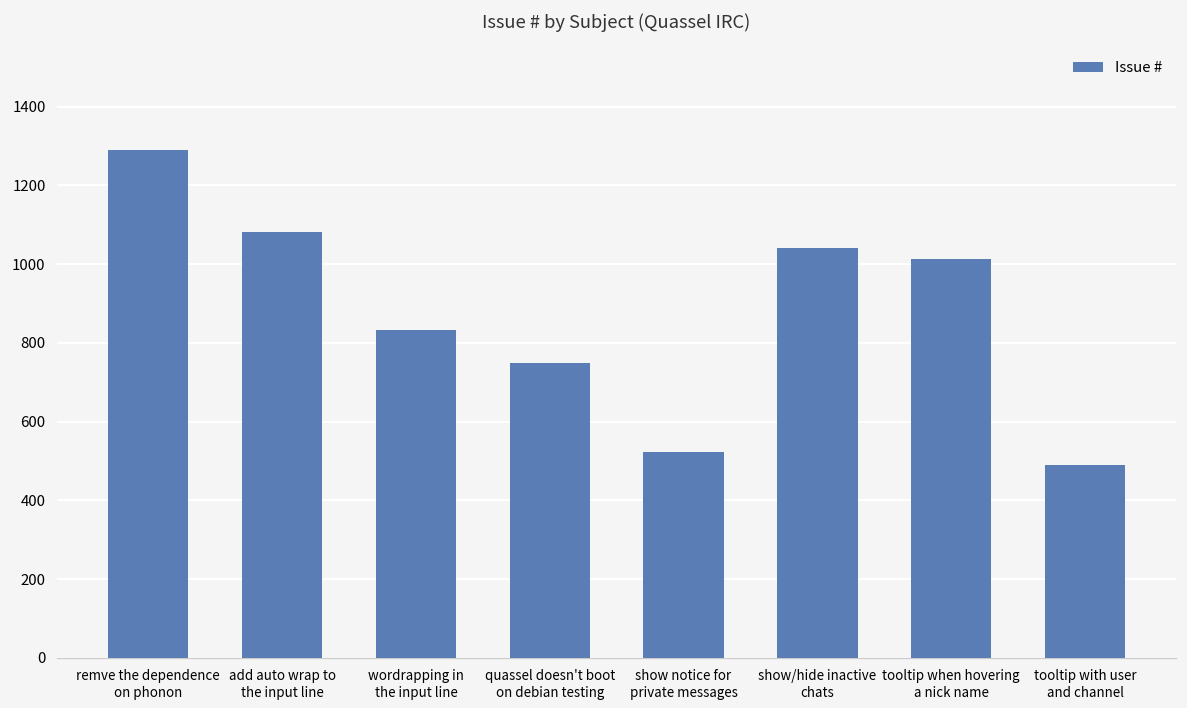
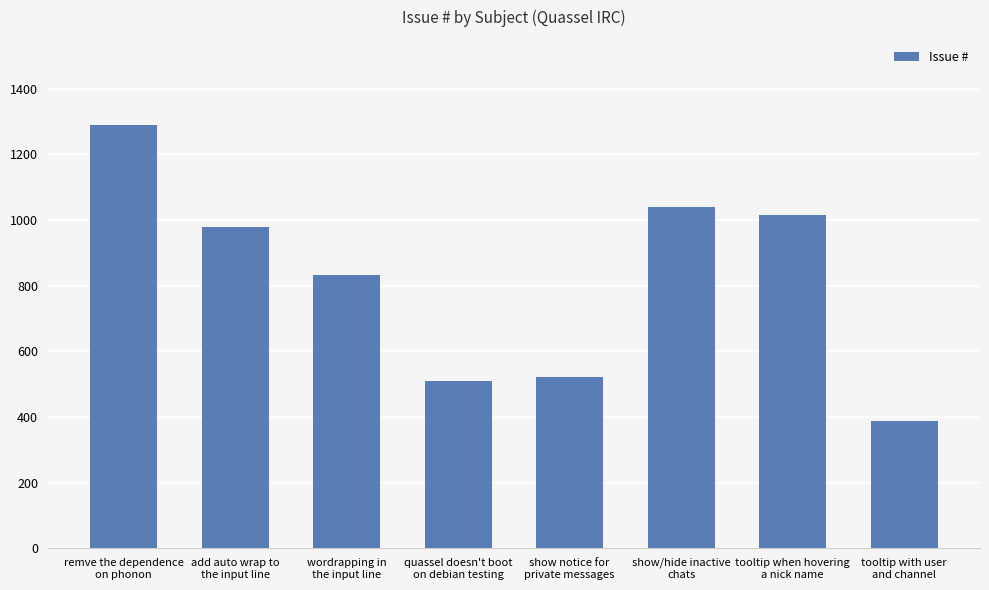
add auto wrap to the input line: 1080 -> 980
quassel doesn't boot on debian testing: 750 -> 510
tooltip with user and channel: 490 -> 390
